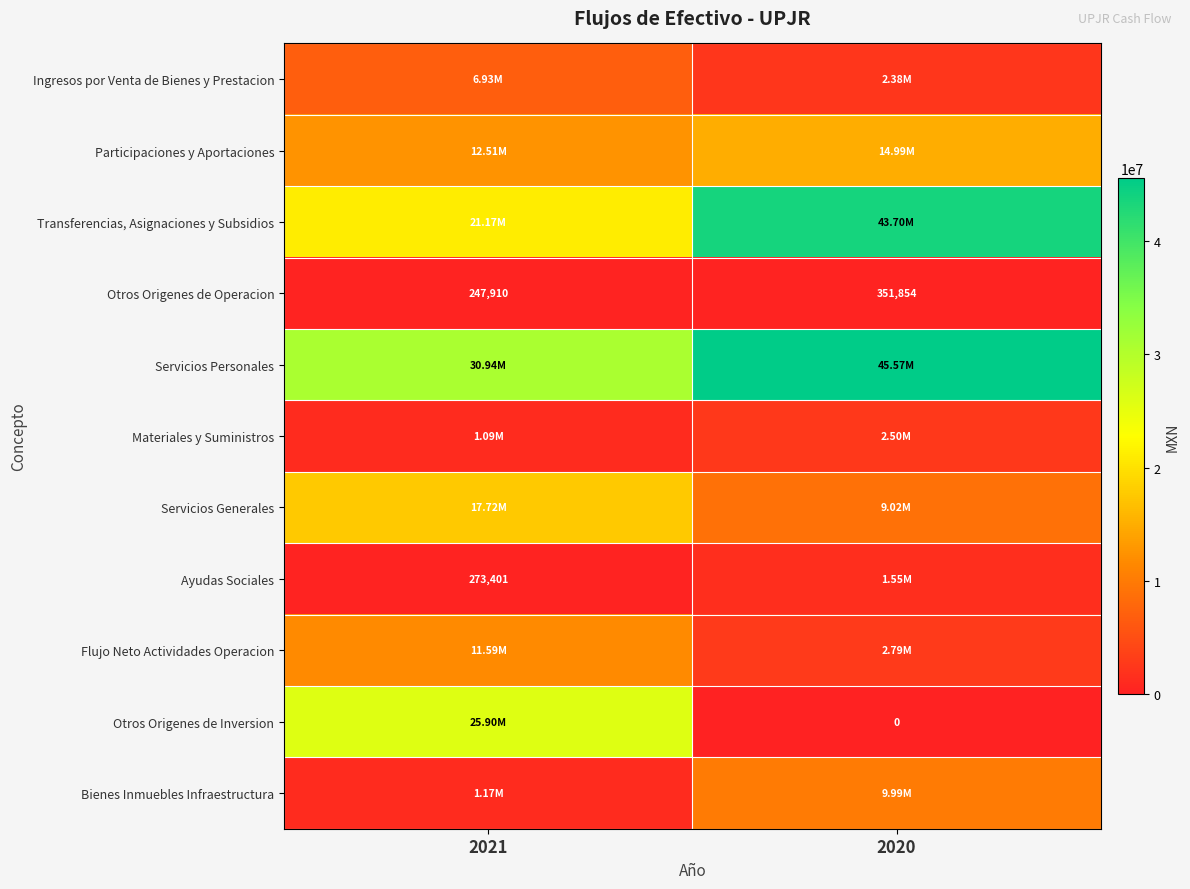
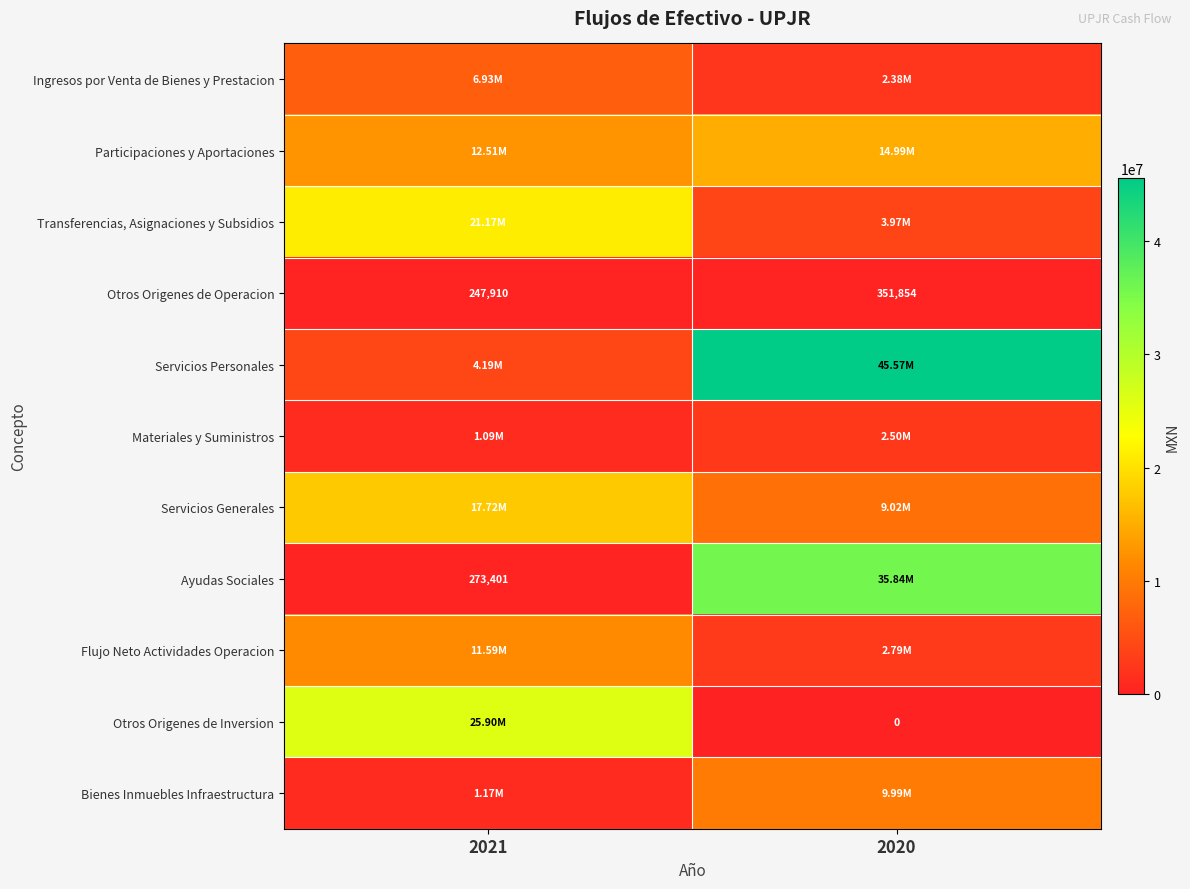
Transferencias, Asignaciones y Subsidios, 2020: 43.70M -> 3.97M
Servicios Personales, 2021: 30.94M -> 4.19M
Ayudas Sociales, 2020: 1.55M -> 35.84M
